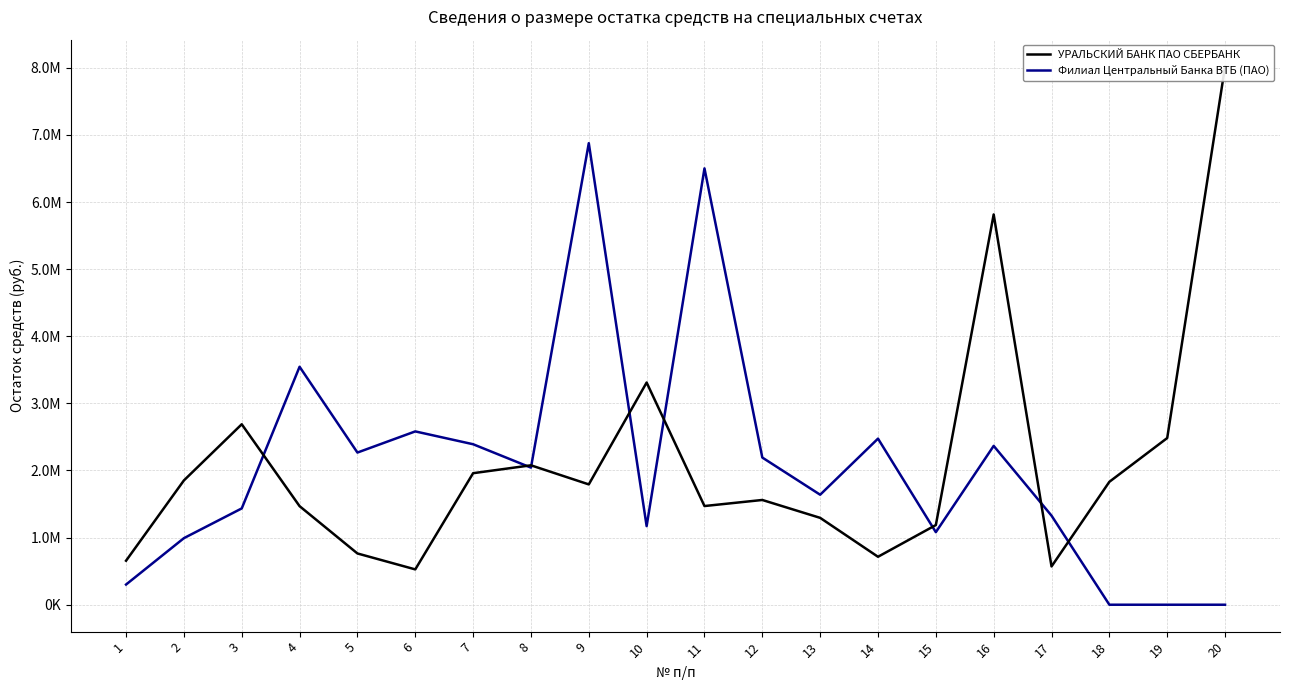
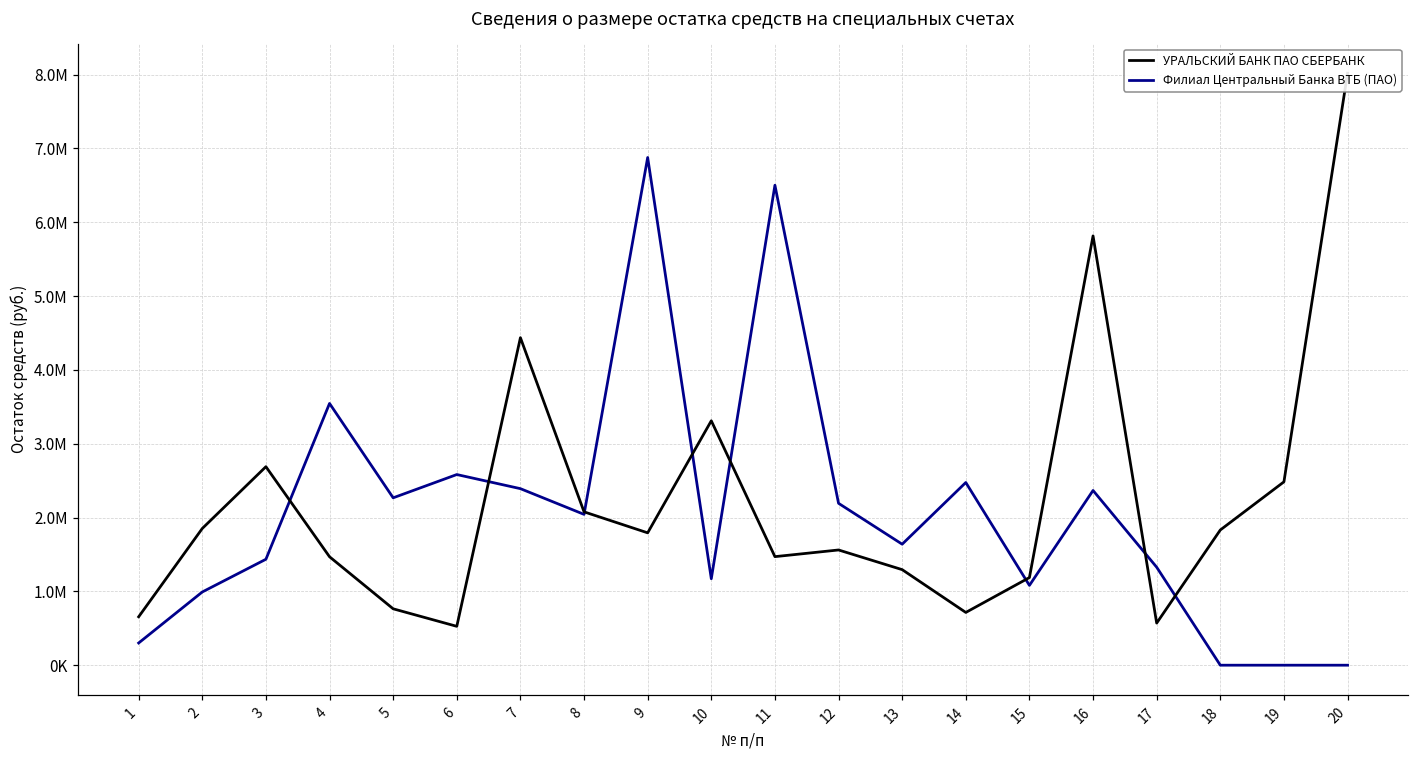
УРАЛЬСКИЙ БАНК ПАО СБЕРБАНК, 7: 2000000 -> 4400000
